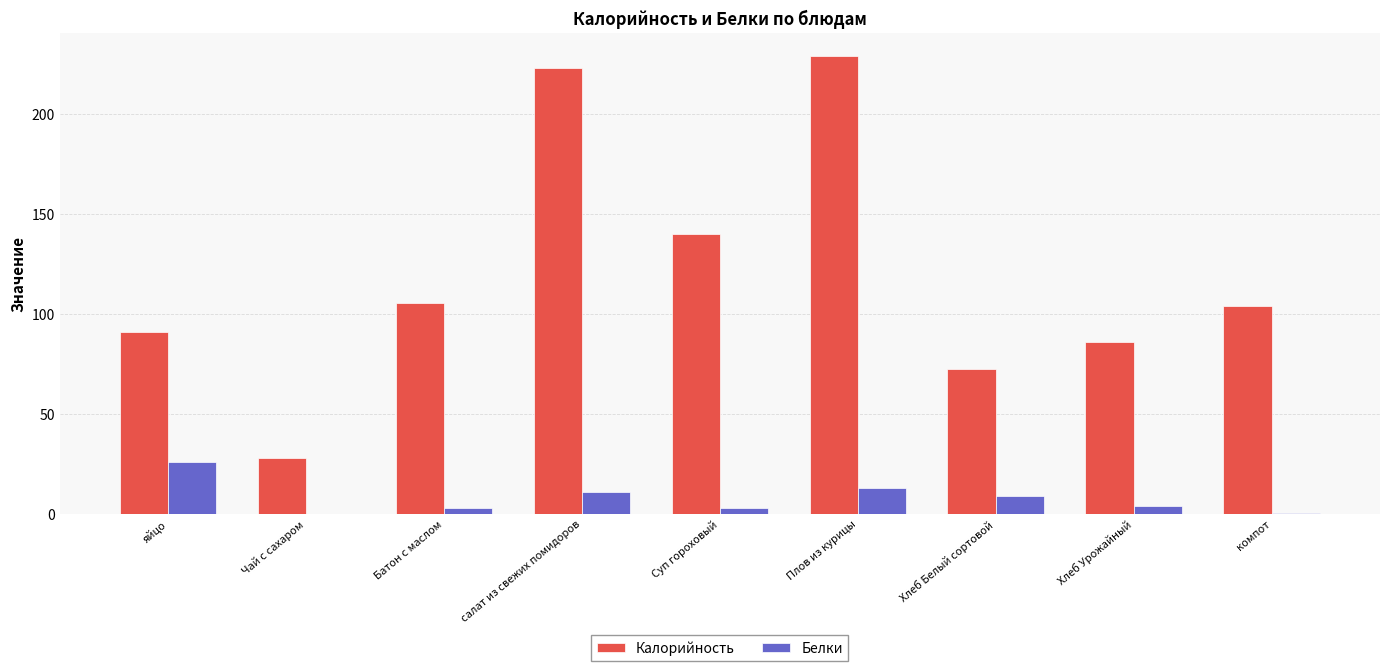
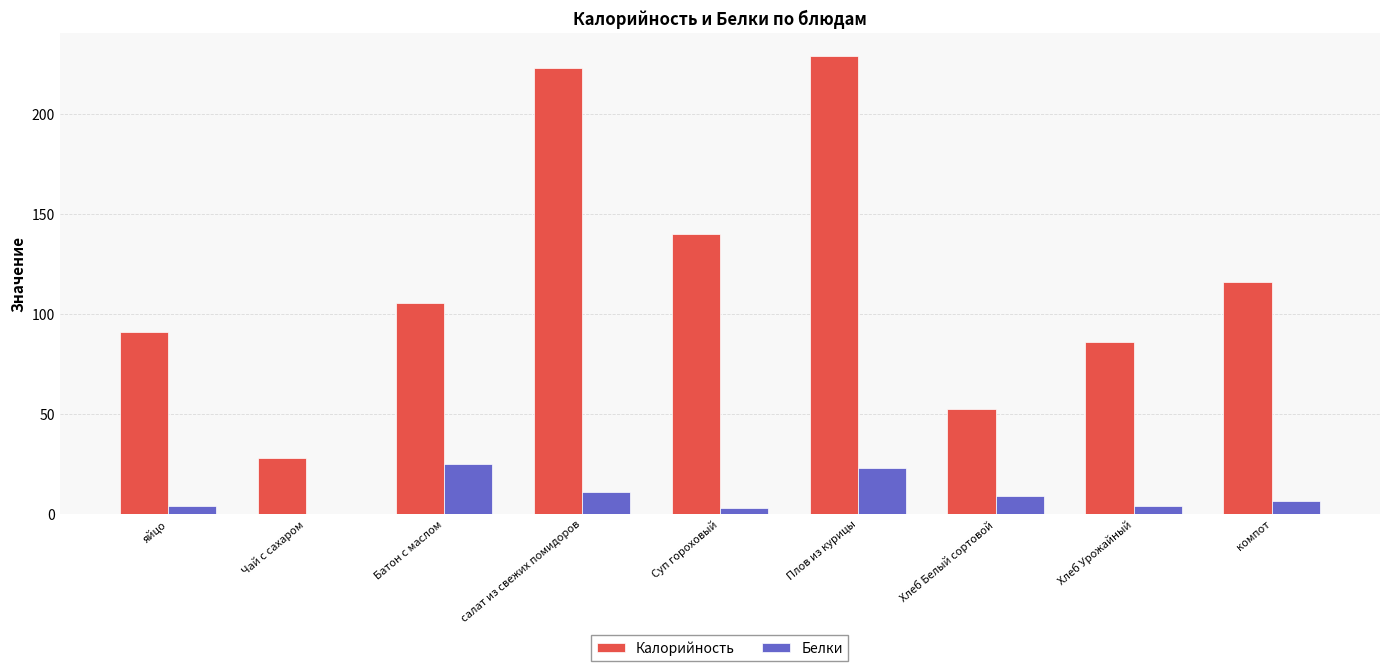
Белки, яйцо: 26 -> 4
Белки, Батон с маслом: 3 -> 25
Белки, Плов из курицы: 13 -> 23
Калорийность, Хлеб Белый сортовой: 73 -> 53
Калорийность, компот: 104 -> 116
Белки, компот: 1 -> 7
